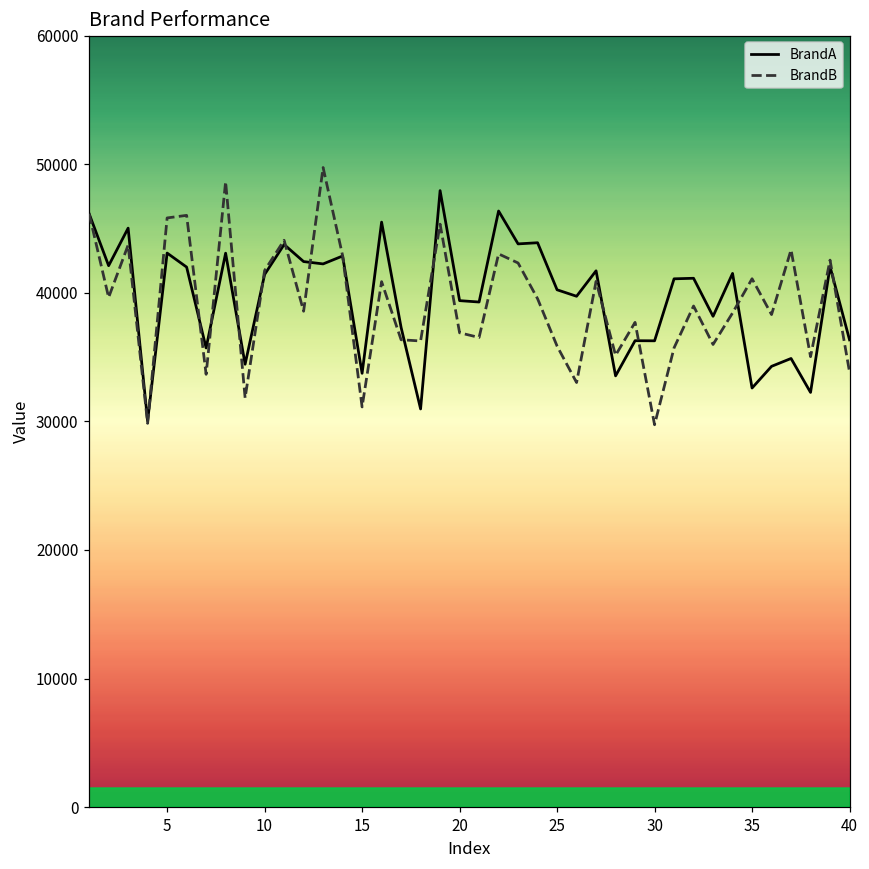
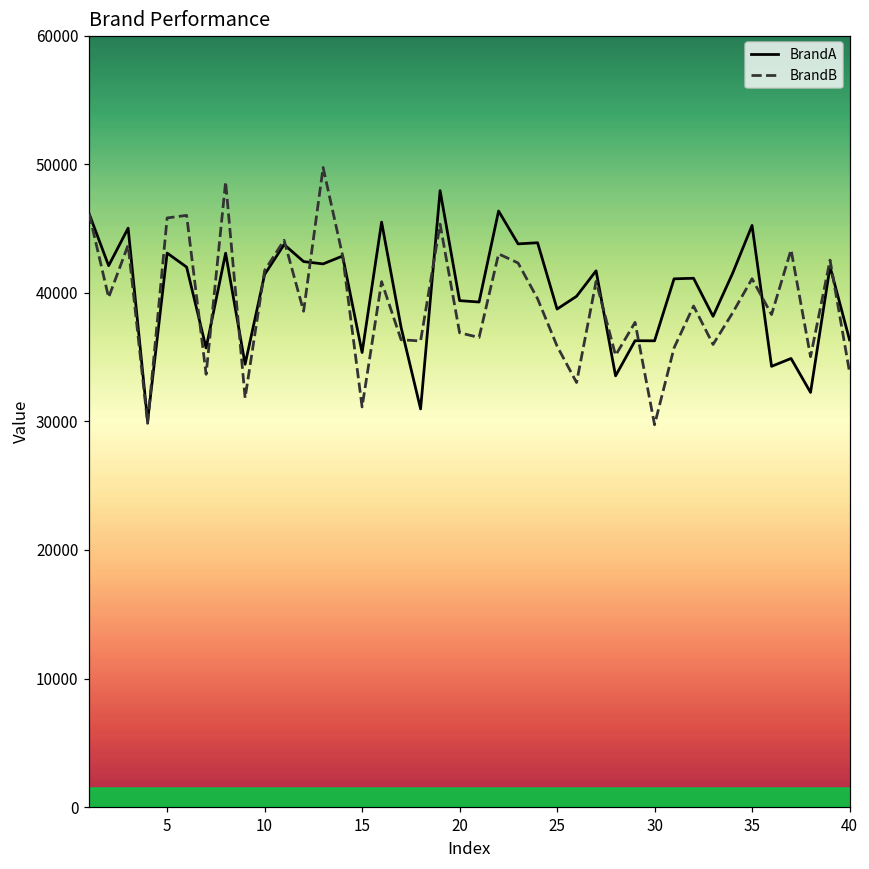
BrandA, 15: 33700 -> 35400
BrandA, 25: 40200 -> 38700
BrandA, 35: 32600 -> 45200
